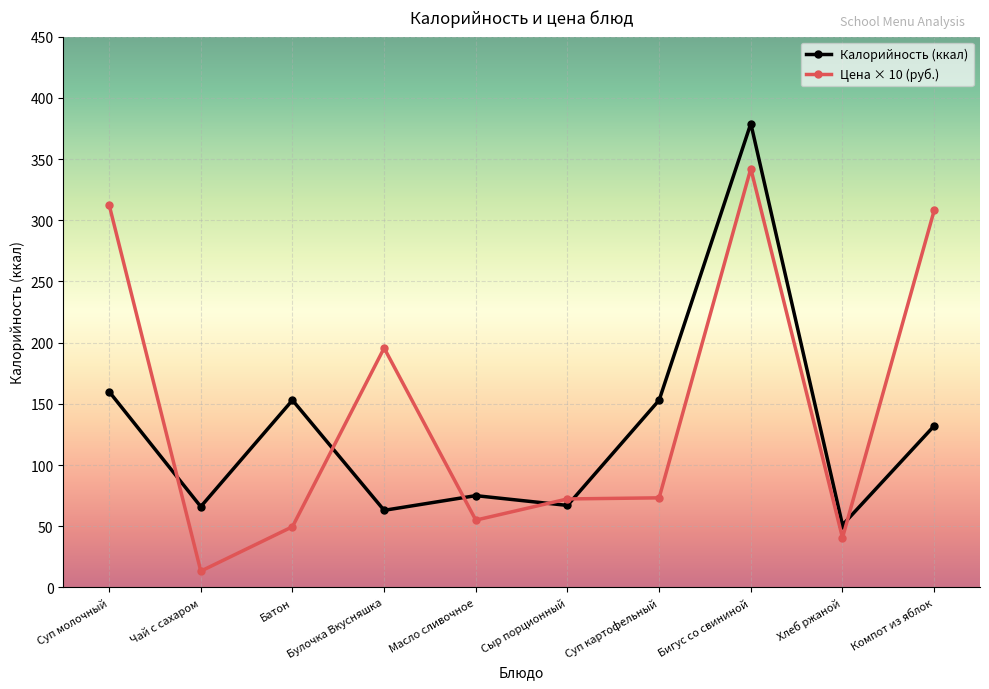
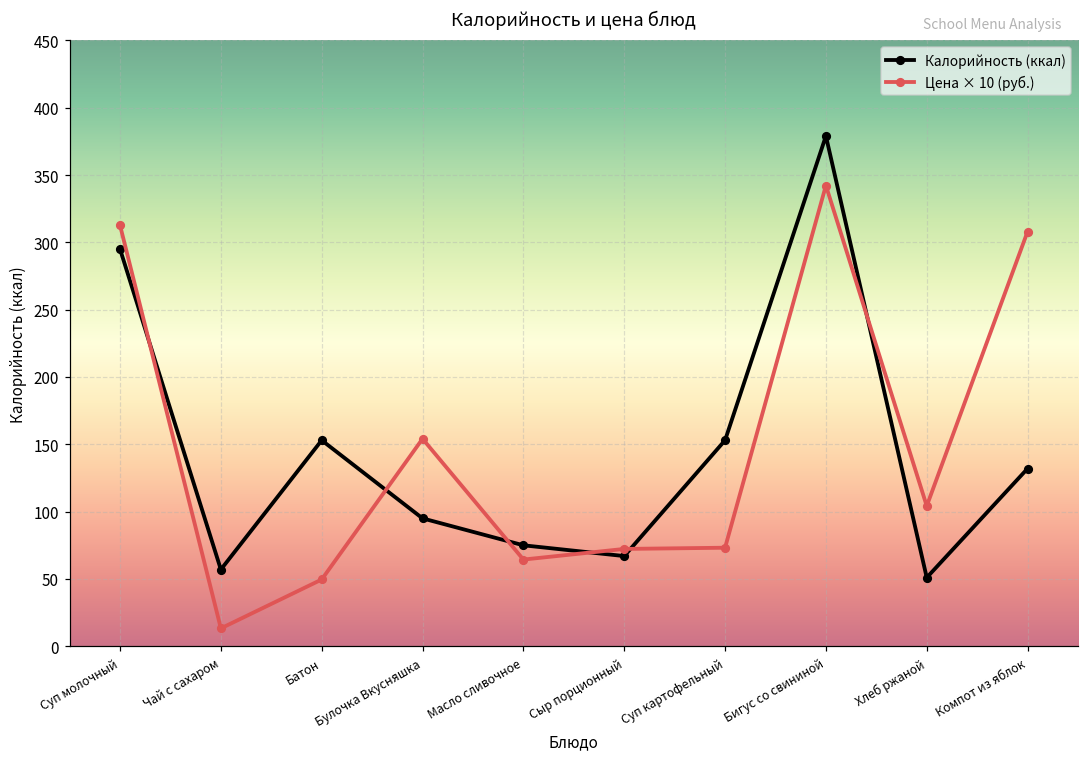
Калорийность (ккал), Суп молочный: 160 -> 295
Калорийность (ккал), Чай с сахаром: 66 -> 57
Калорийность (ккал), Булочка Вкусняшка: 63 -> 95
Цена × 10 (руб.), Булочка Вкусняшка: 196 -> 154
Цена × 10 (руб.), Масло сливочное: 55 -> 64
Цена × 10 (руб.), Хлеб ржаной: 41 -> 104
